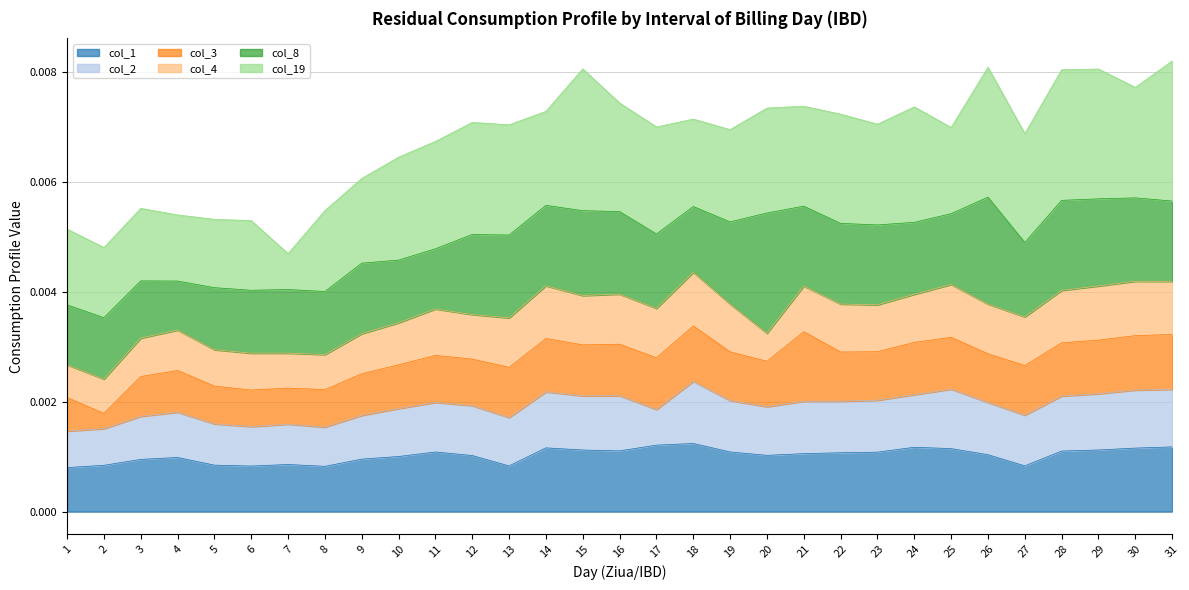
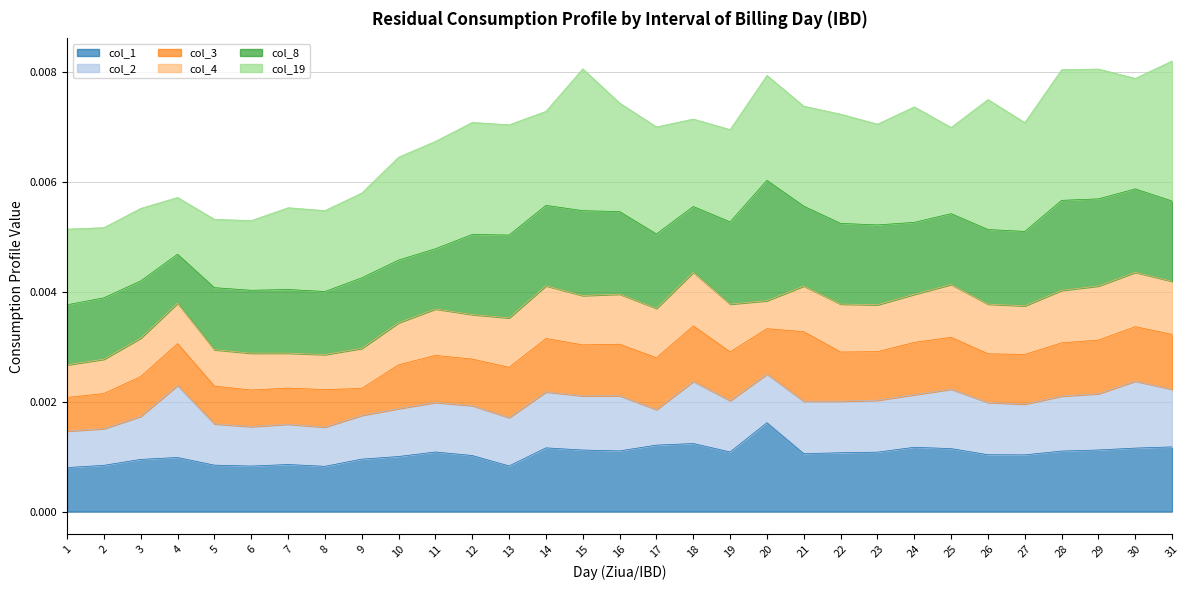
col_3, 2: 0.0003 -> 0.0006
col_2, 4: 0.0008 -> 0.0013
col_19, 4: 0.0012 -> 0.0010
col_19, 7: 0.0007 -> 0.0015
col_3, 9: 0.0008 -> 0.0005
col_1, 20: 0.0010 -> 0.0016
col_8, 26: 0.0019 -> 0.0014
col_1, 27: 0.0008 -> 0.0010
col_2, 30: 0.0011 -> 0.0012
